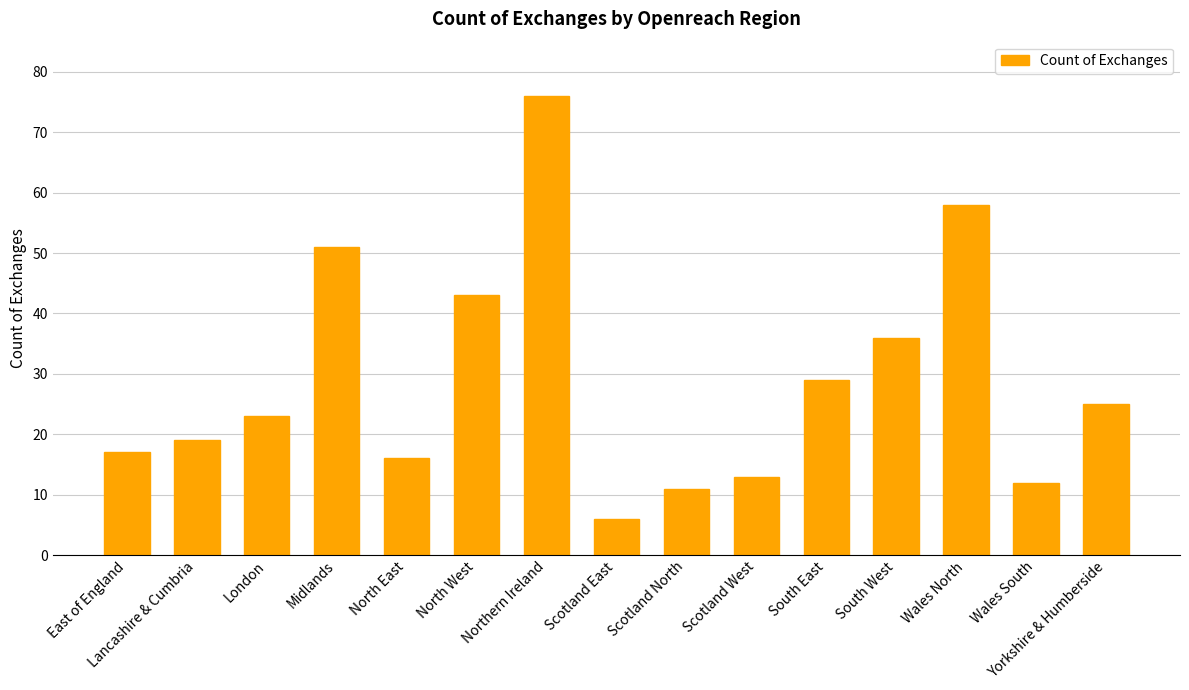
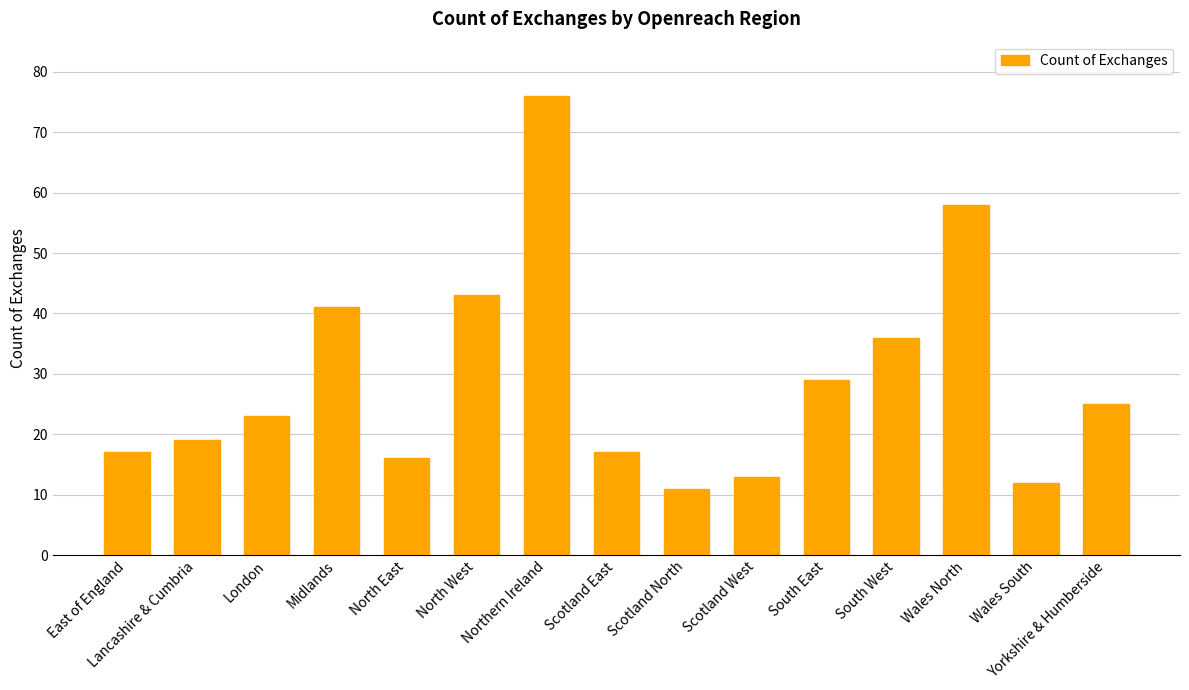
Midlands: 51 -> 41
Scotland East: 6 -> 17
